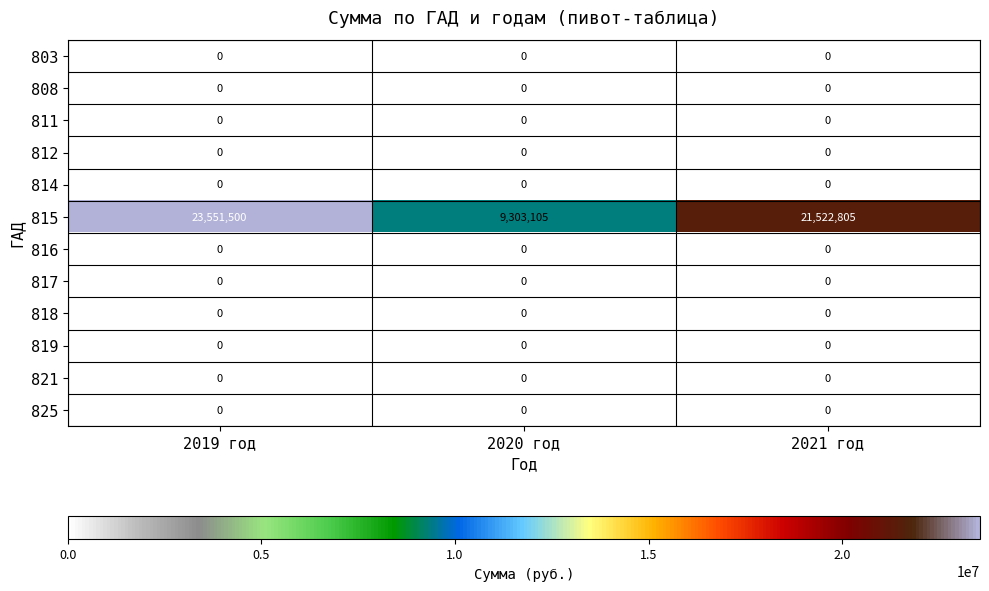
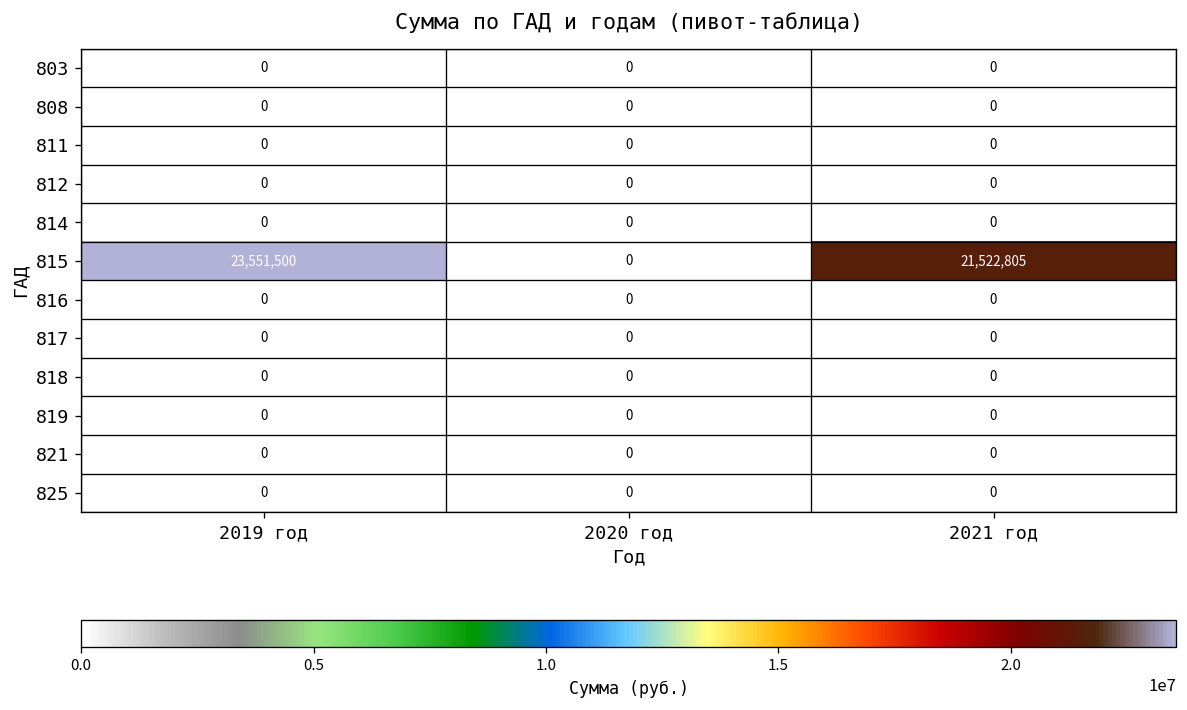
815, 2020 год: 9,303,105 -> 0
